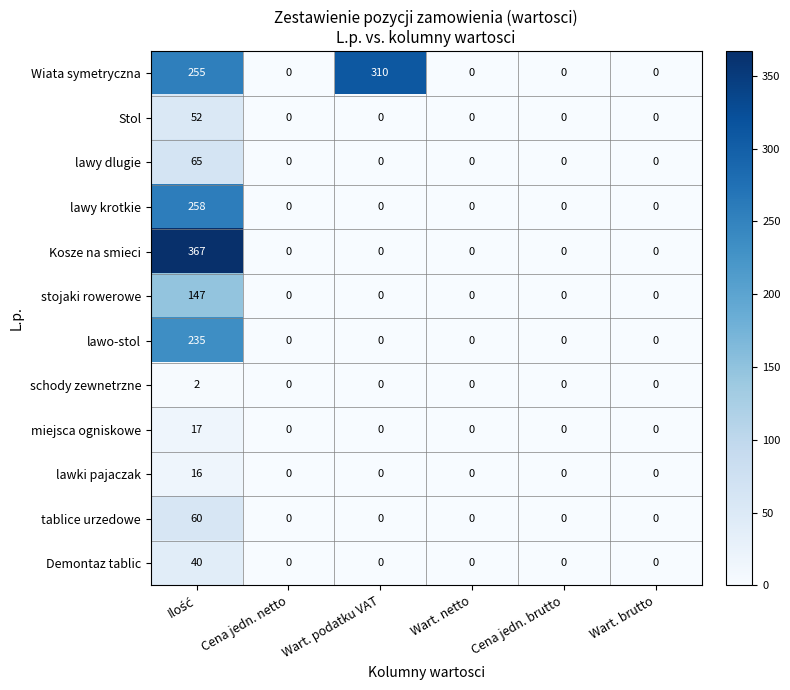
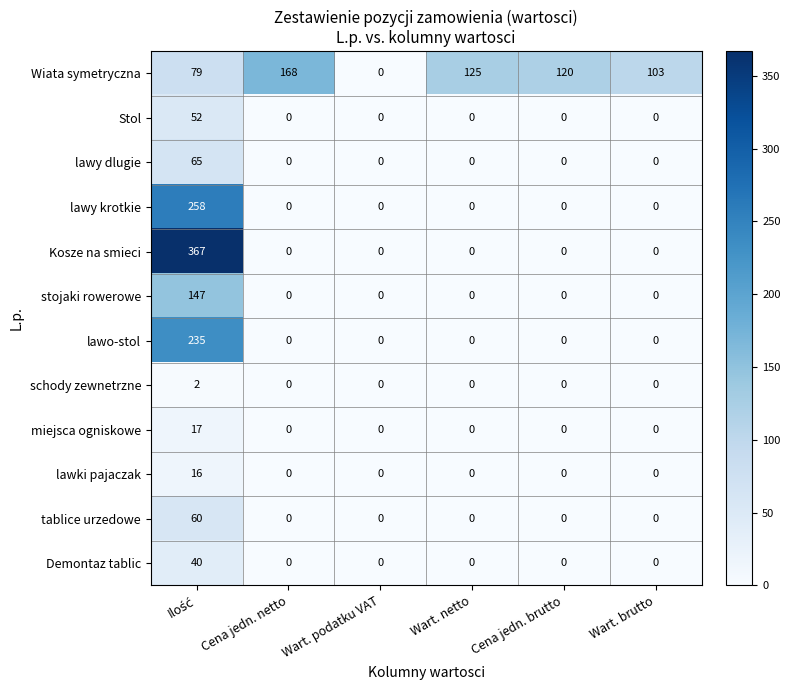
Wiata symetryczna, Ilość: 255 -> 79
Wiata symetryczna, Cena jedn. netto: 0 -> 168
Wiata symetryczna, Wart. podatku VAT: 310 -> 0
Wiata symetryczna, Wart. netto: 0 -> 125
Wiata symetryczna, Cena jedn. brutto: 0 -> 120
Wiata symetryczna, Wart. brutto: 0 -> 103
